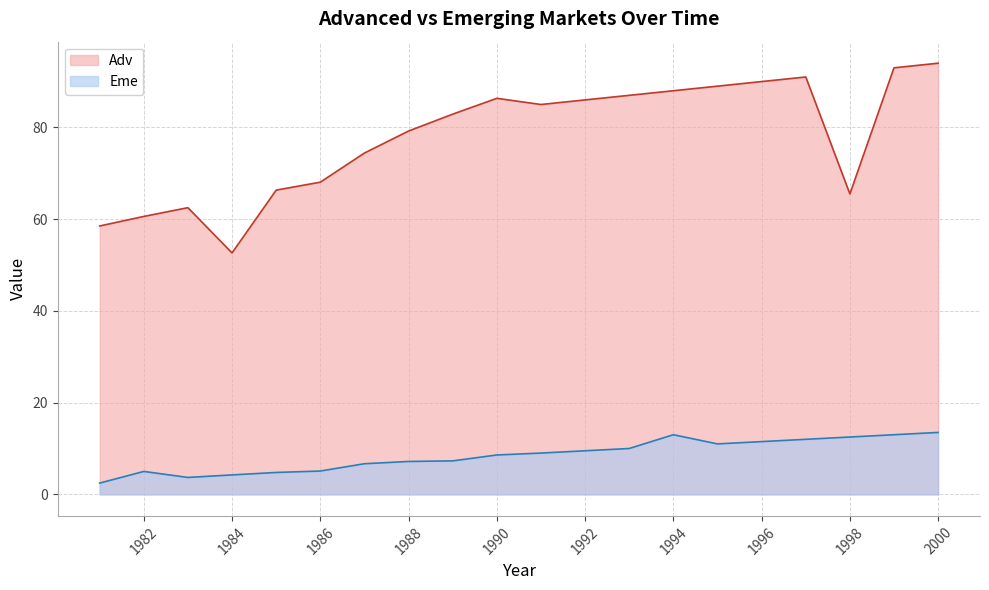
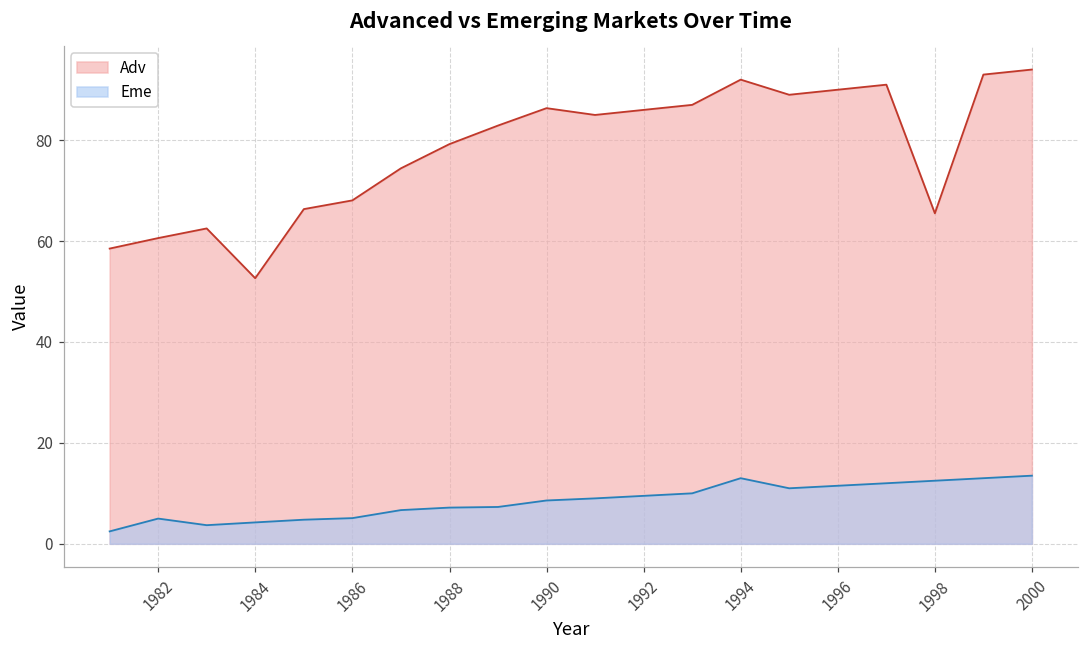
Adv, 1994: 88 -> 92
